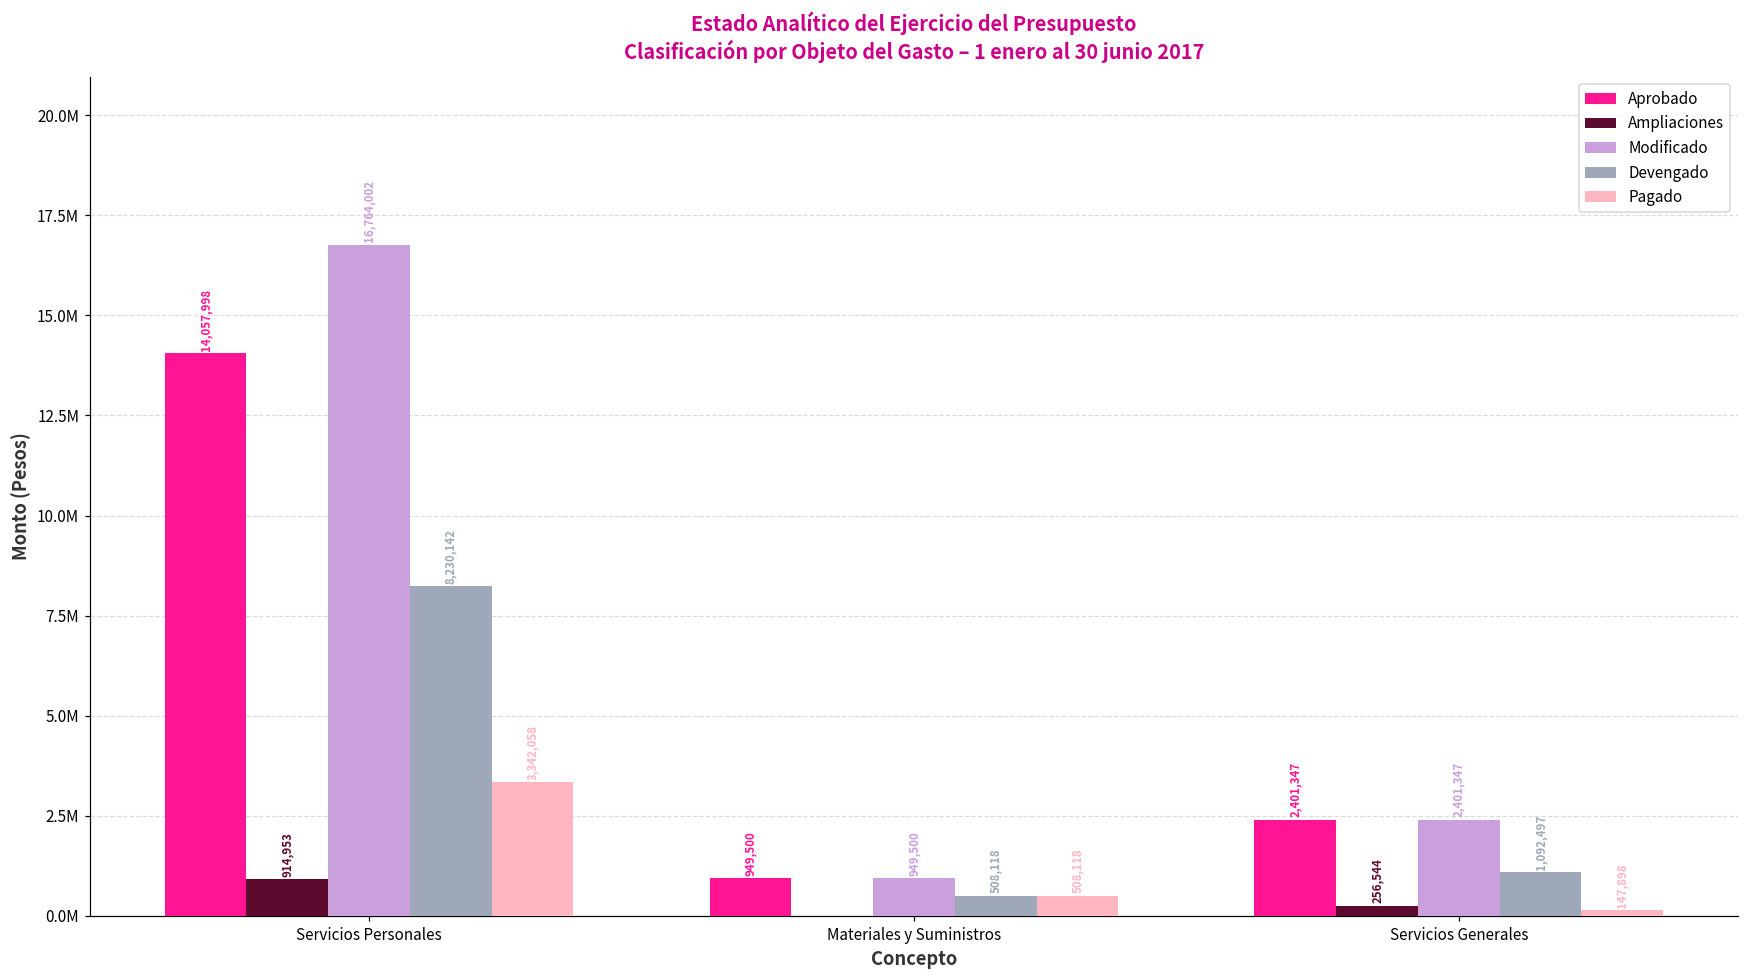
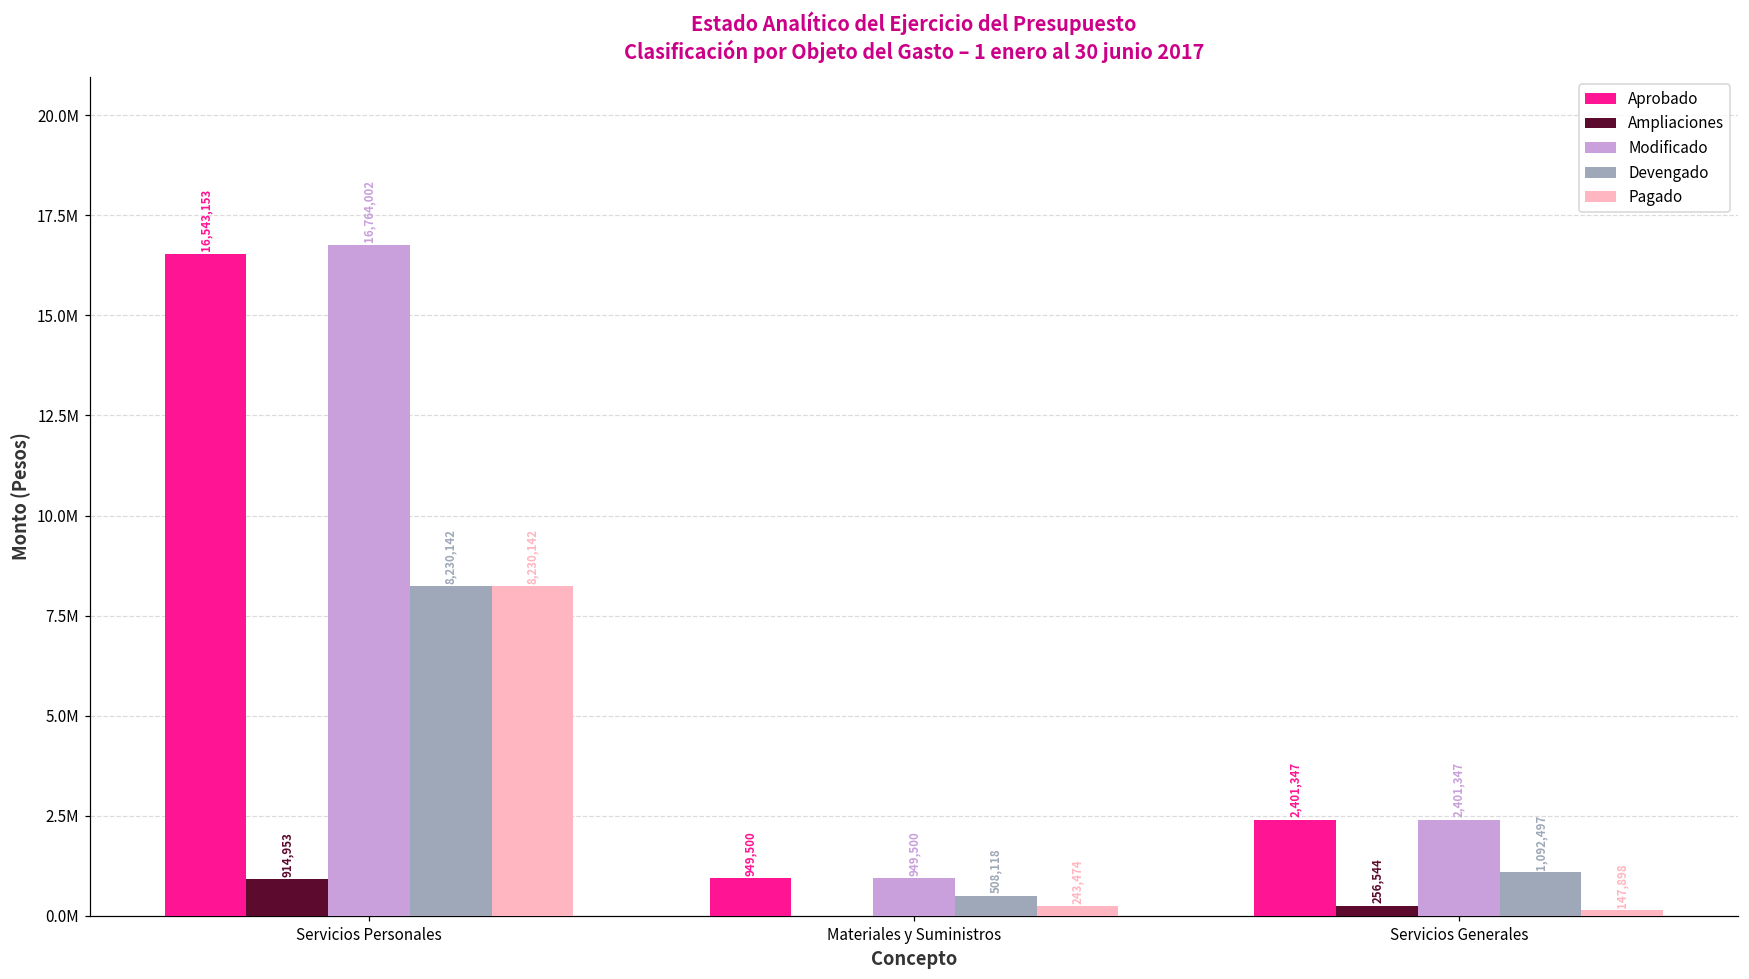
Aprobado, Servicios Personales: 14,057,998 -> 16,543,153
Pagado, Servicios Personales: 3,342,058 -> 8,230,142
Pagado, Materiales y Suministros: 508,118 -> 243,474
